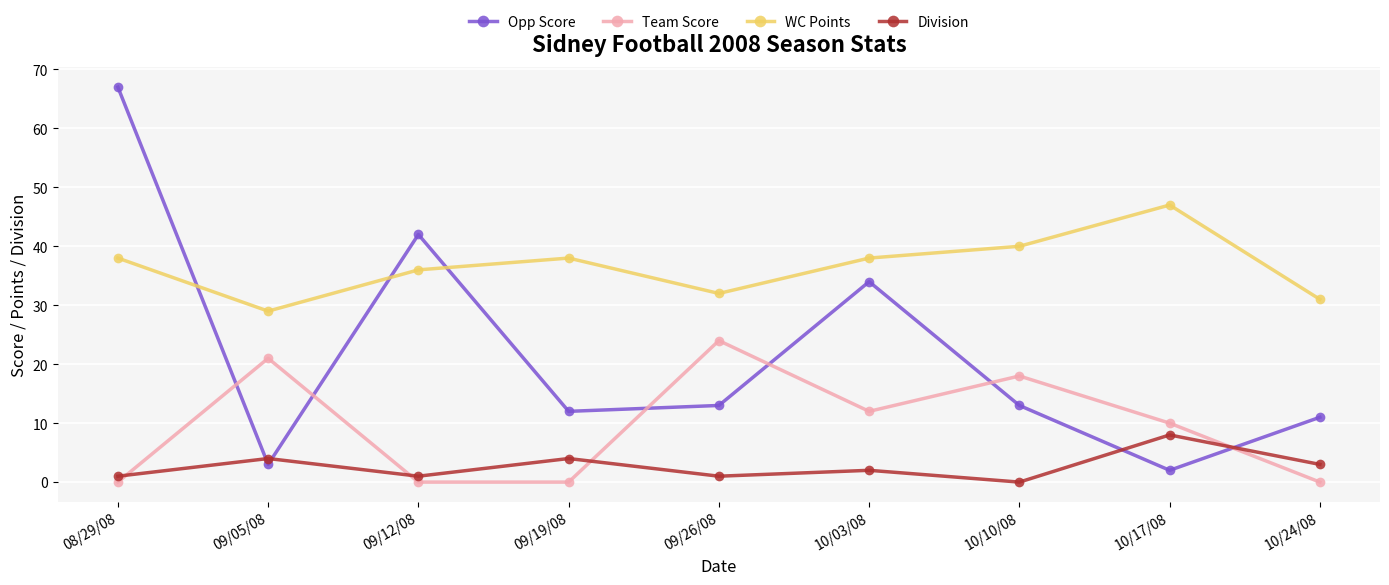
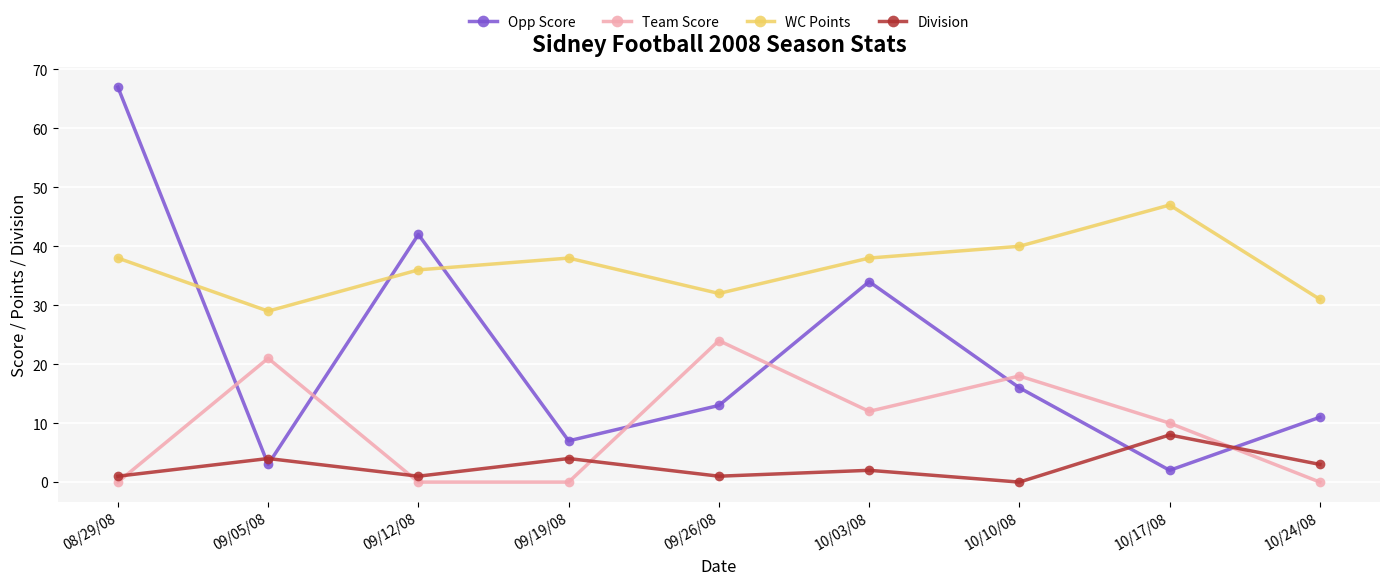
Opp Score, 09/19/08: 12 -> 7
Opp Score, 10/10/08: 13 -> 16
